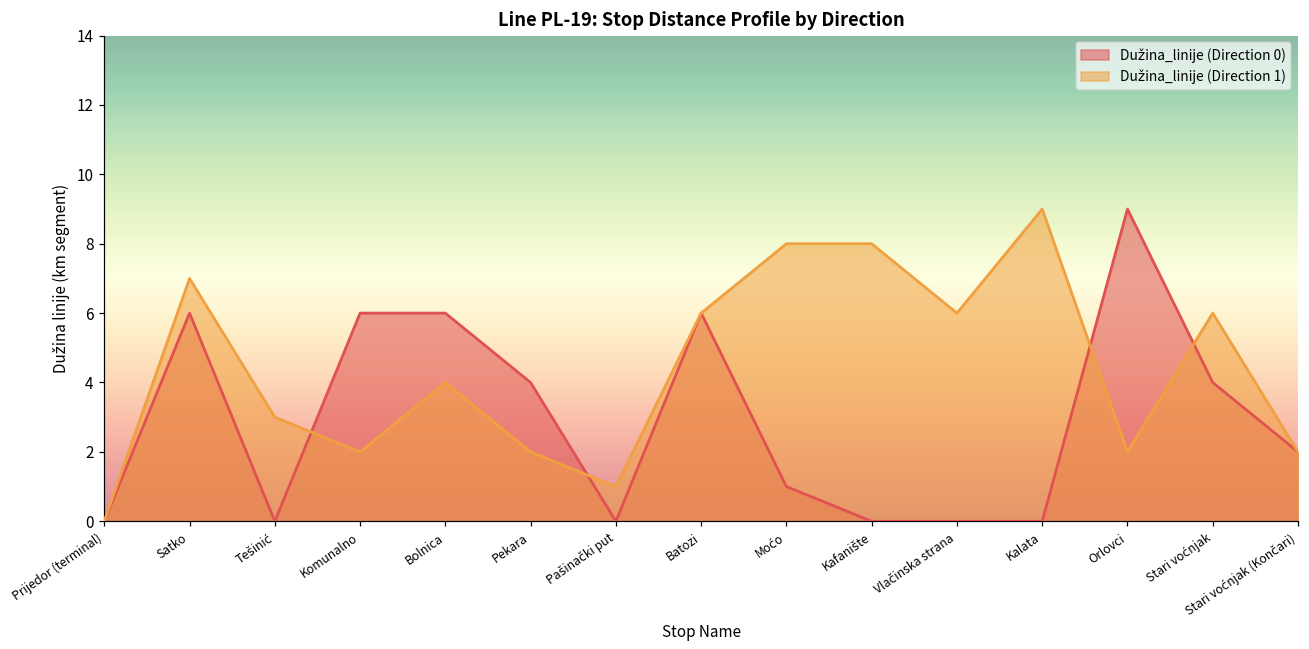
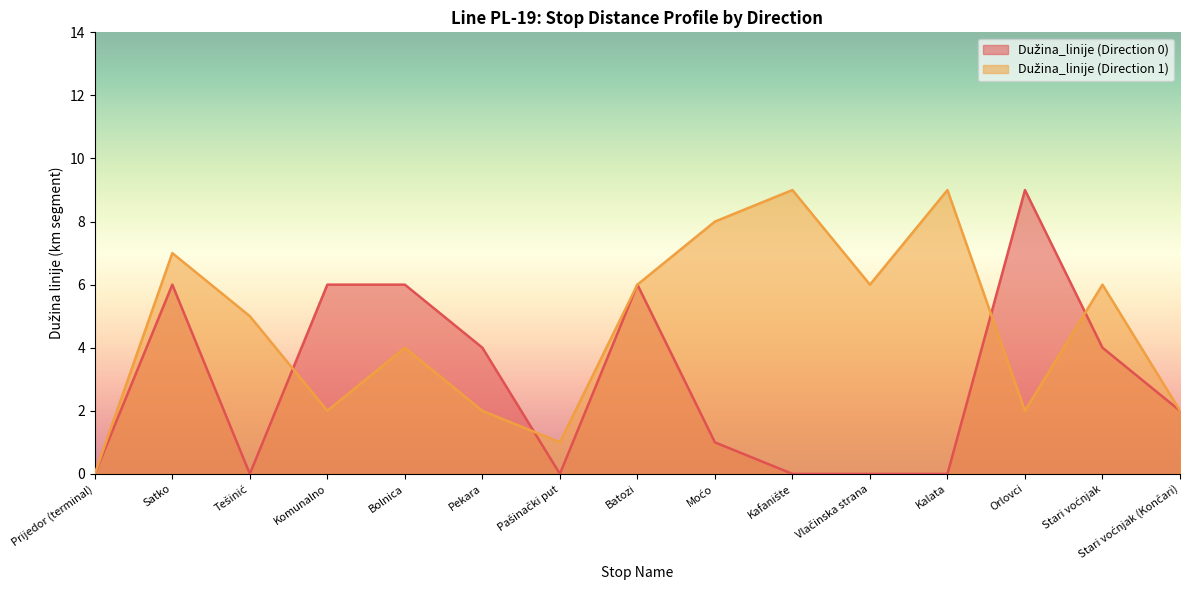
Dužina_linije (Direction 1), Tešinić: 3 -> 5
Dužina_linije (Direction 1), Kafanište: 8 -> 9
